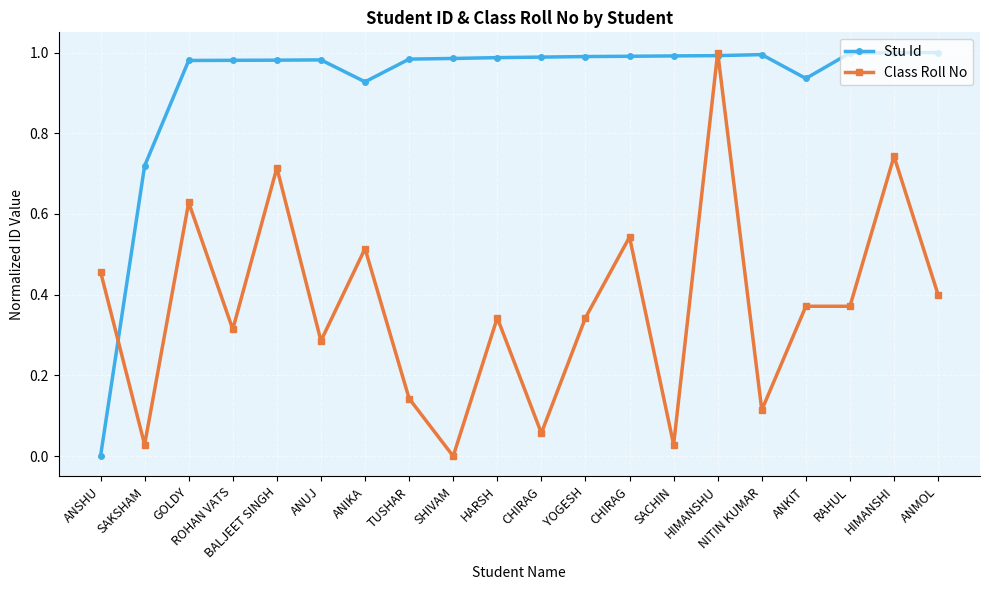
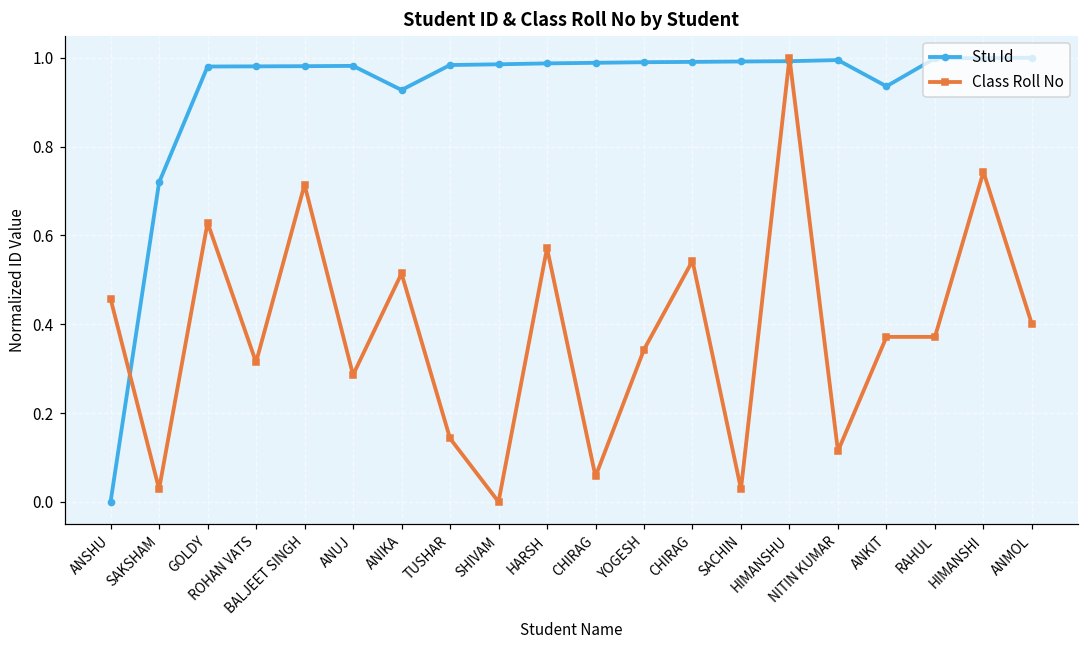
Class Roll No, HARSH: 0.34 -> 0.57
